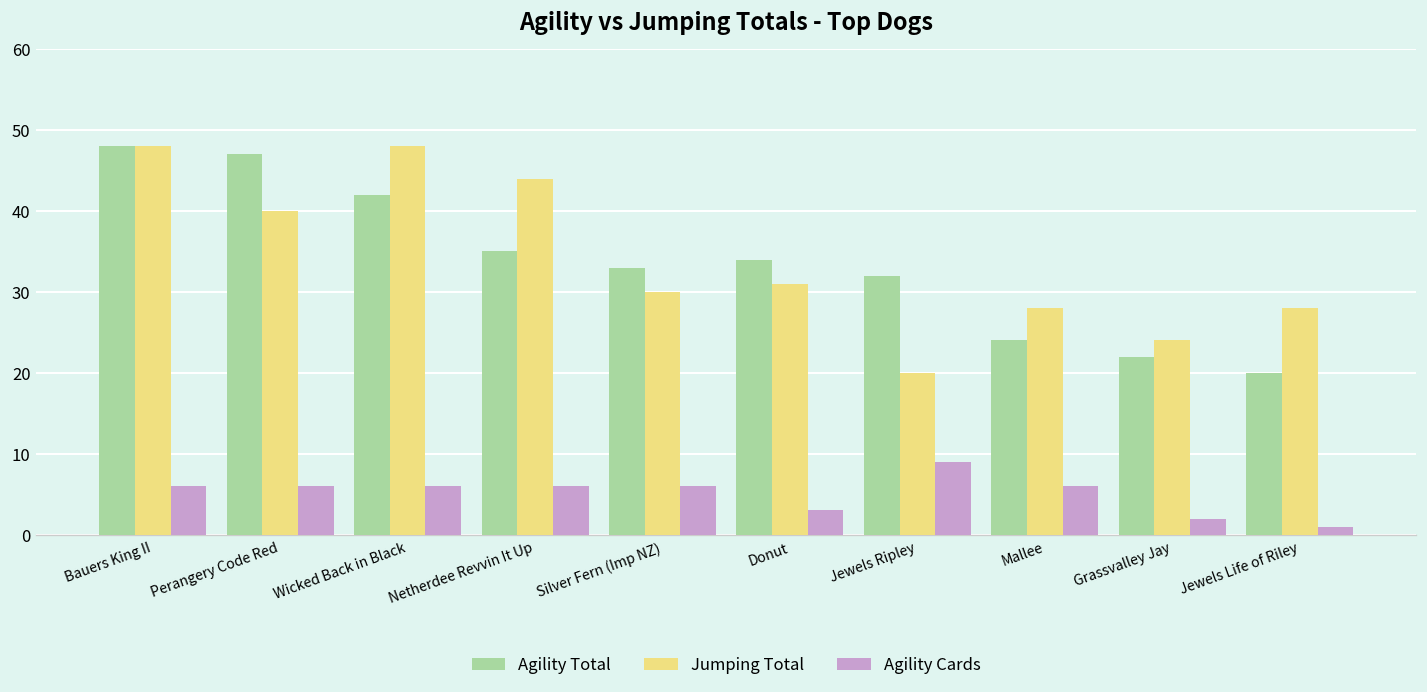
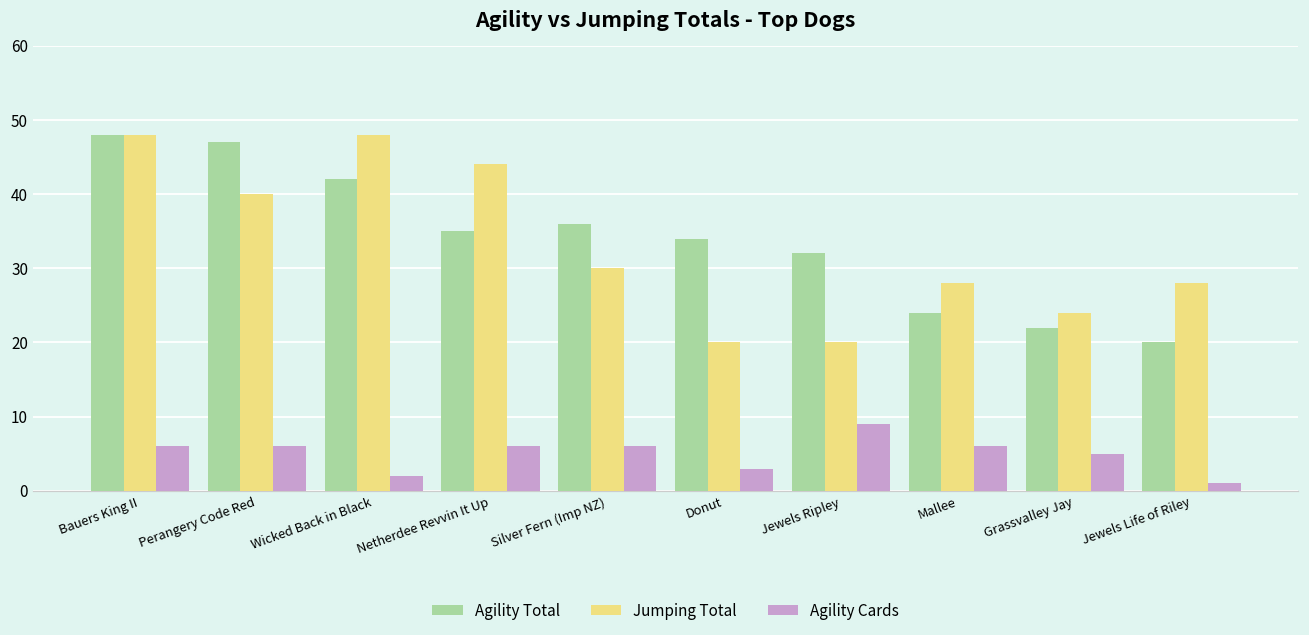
Agility Cards, Wicked Back in Black: 6 -> 2
Agility Total, Silver Fern (Imp NZ): 33 -> 36
Jumping Total, Donut: 31 -> 20
Agility Cards, Grassvalley Jay: 2 -> 5
